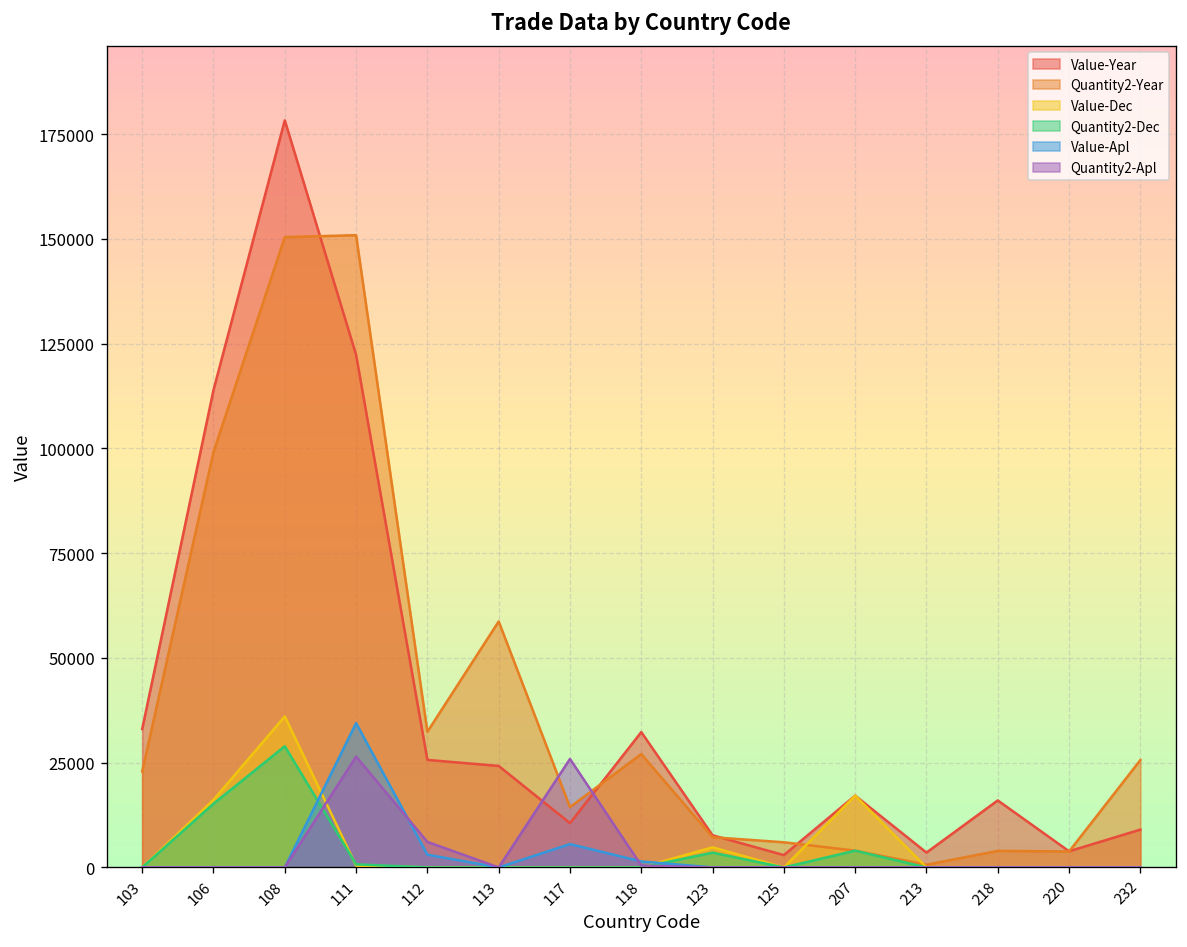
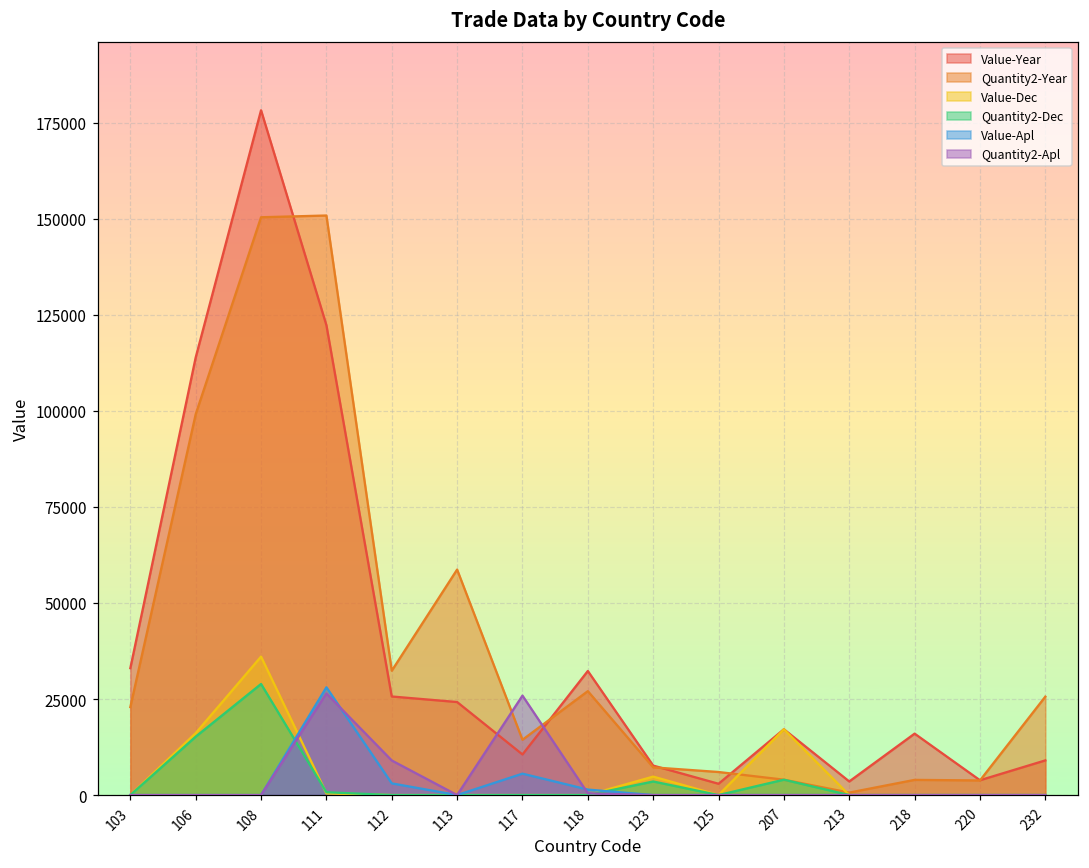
Value-Apl, 111: 34000 -> 28000
Quantity2-Apl, 112: 6000 -> 9000
